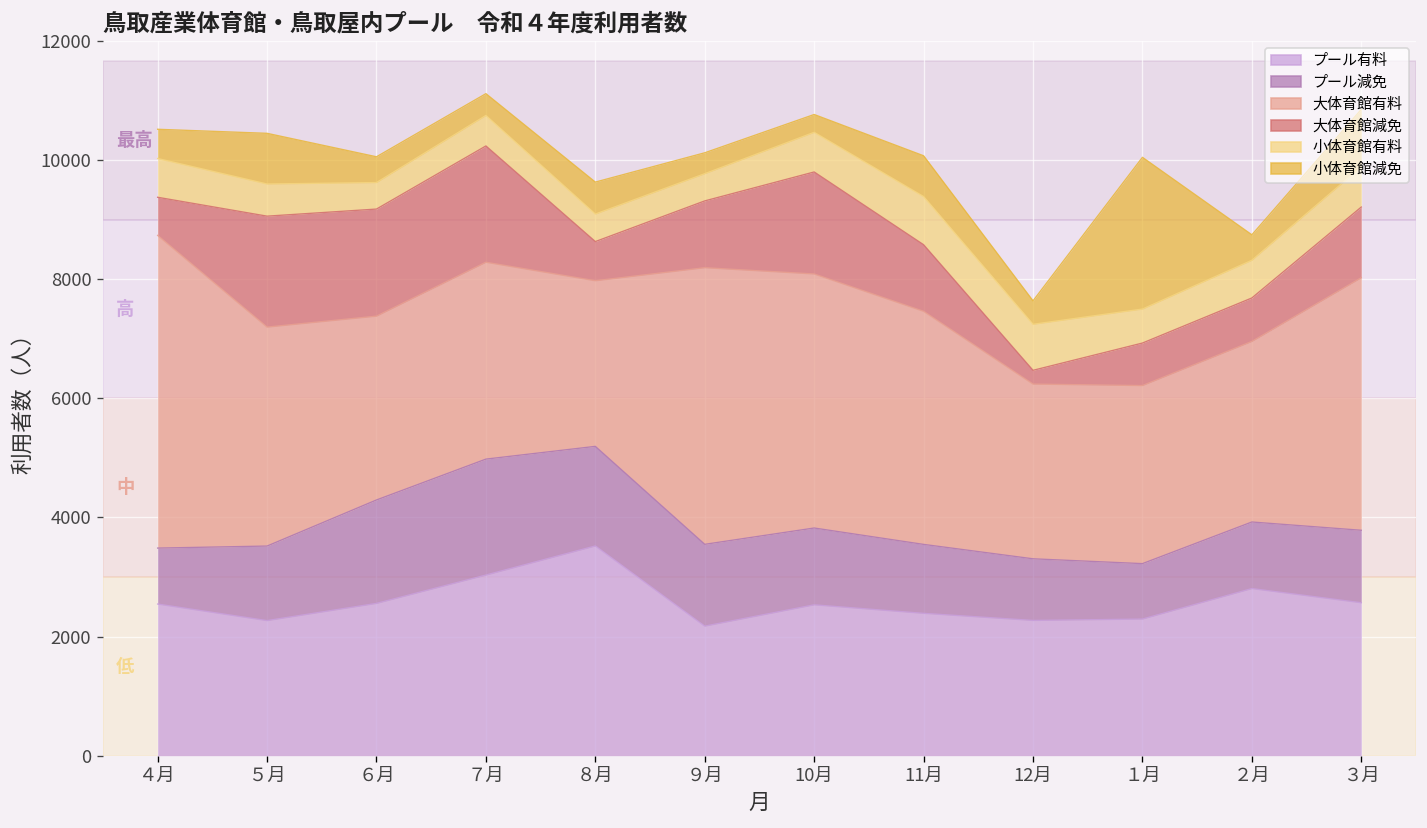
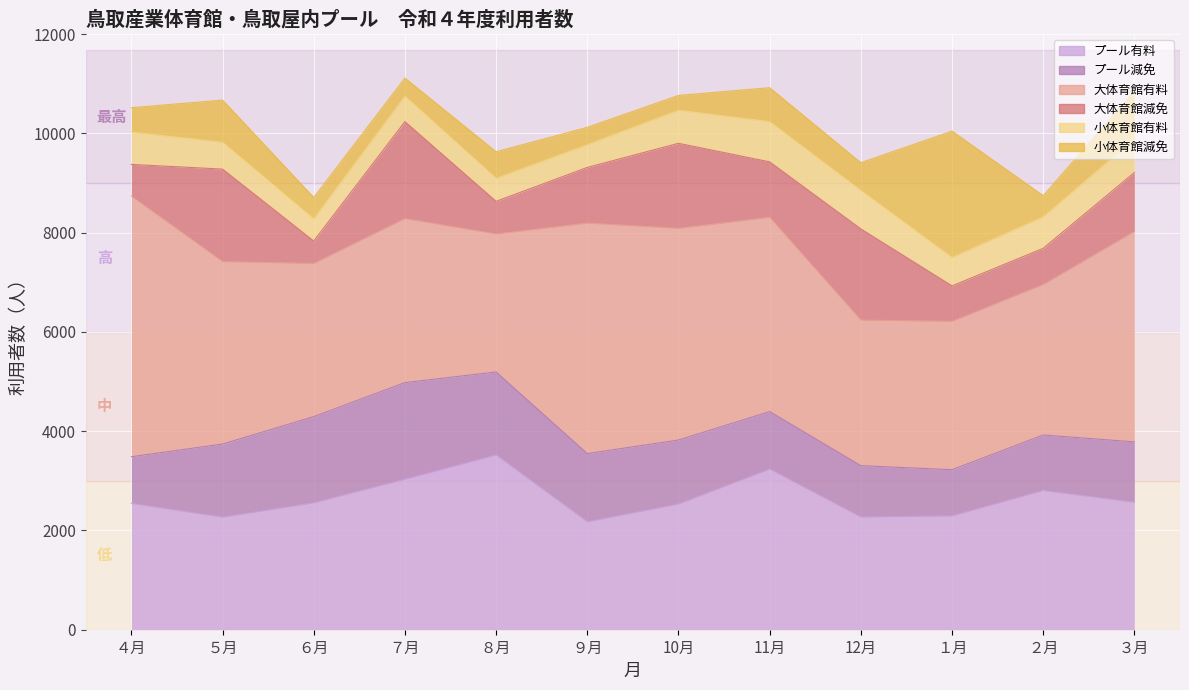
プール減免, ５月: 1300 -> 1500
大体育館減免, ６月: 1800 -> 500
プール有料, 11月: 2400 -> 3200
大体育館減免, 12月: 200 -> 1800
小体育館減免, 12月: 400 -> 600
